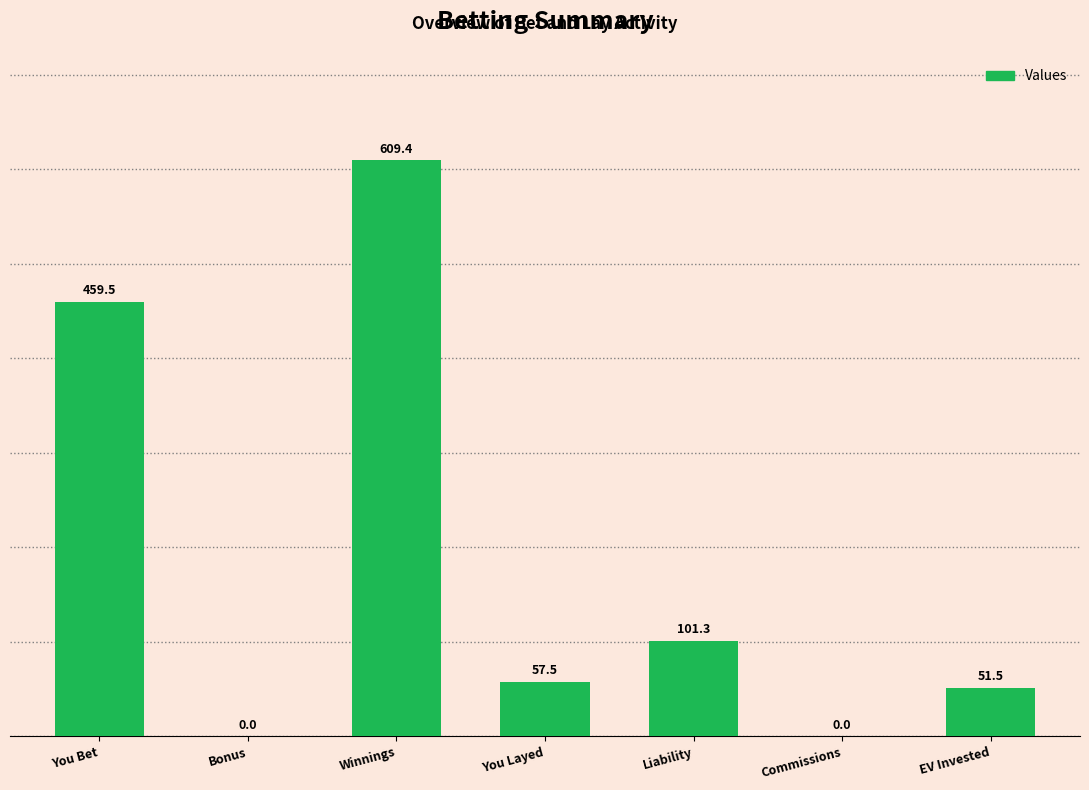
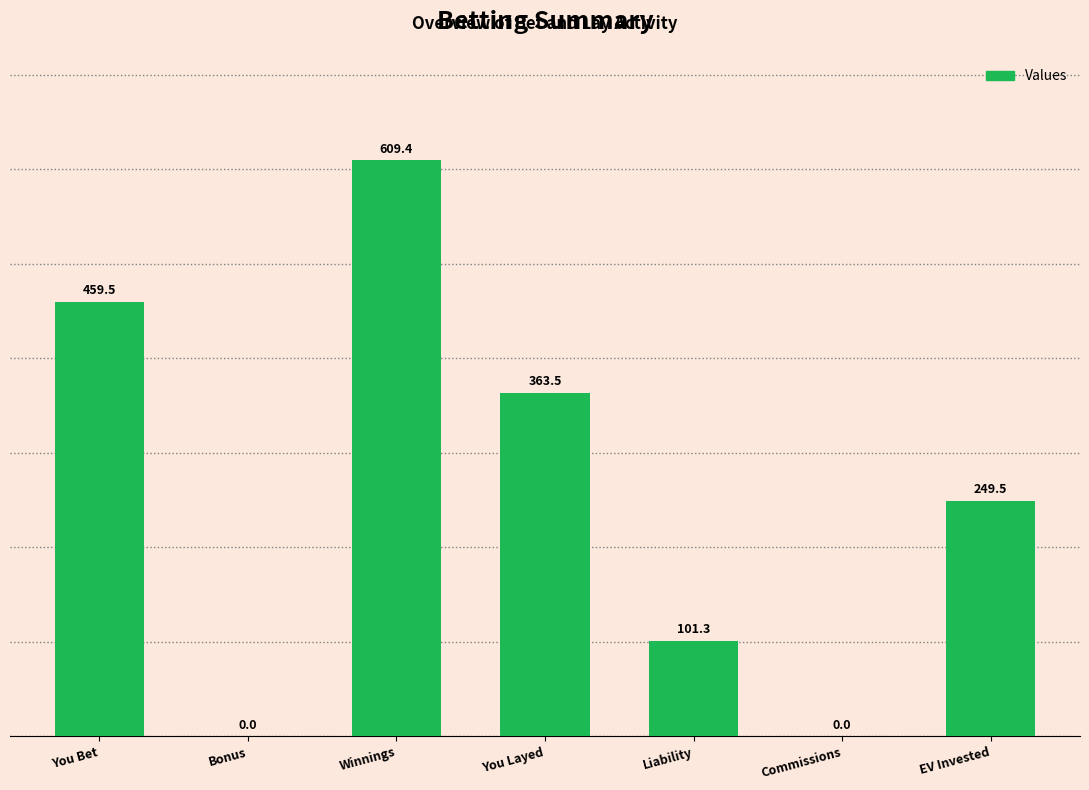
You Layed: 57.5 -> 363.5
EV Invested: 51.5 -> 249.5
